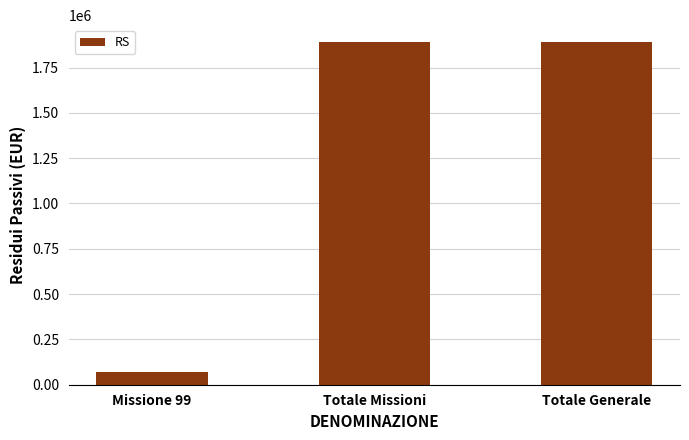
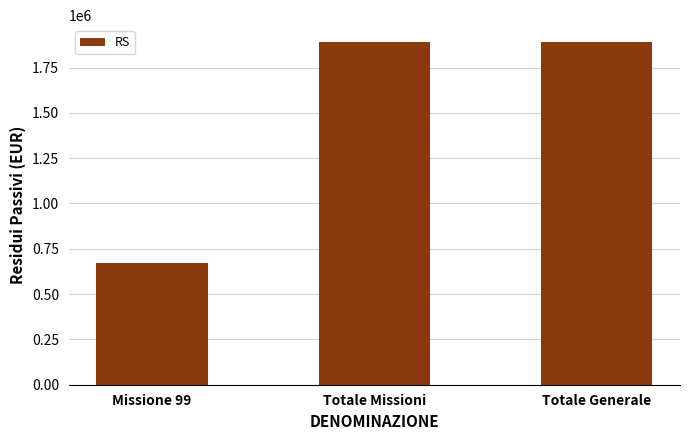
Missione 99: 70000 -> 670000
